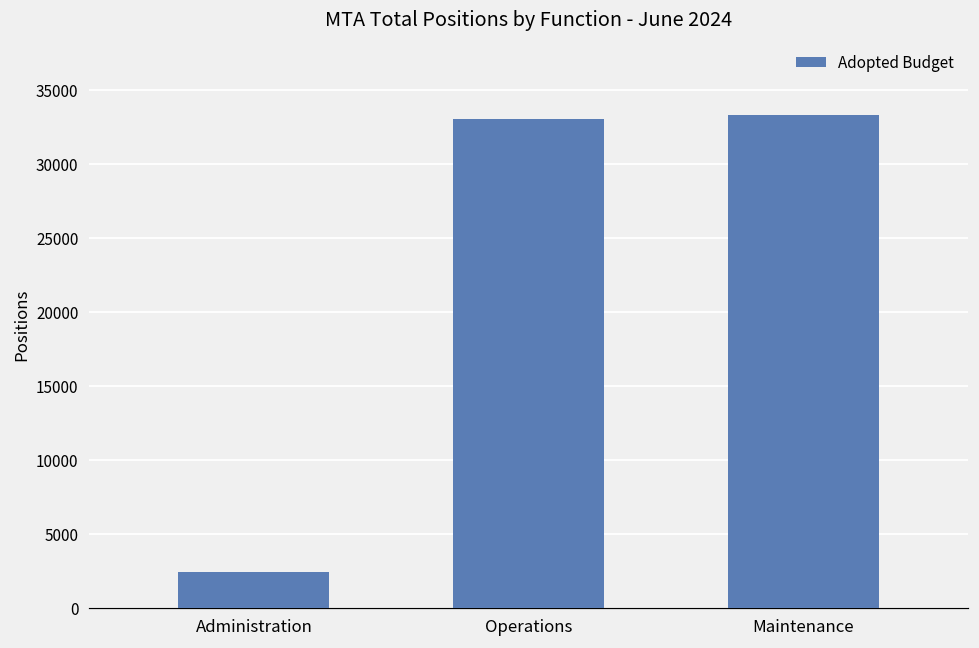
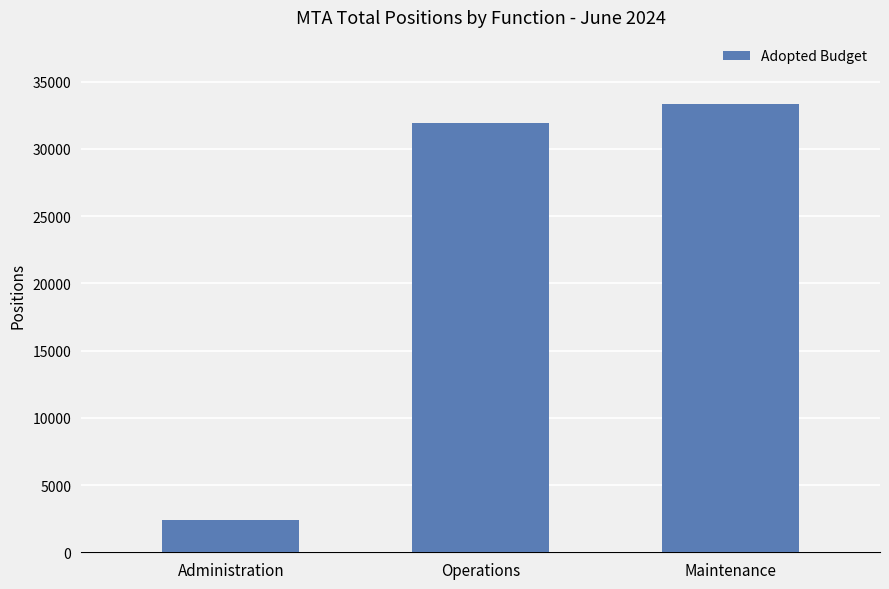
Operations: 33100 -> 32000
